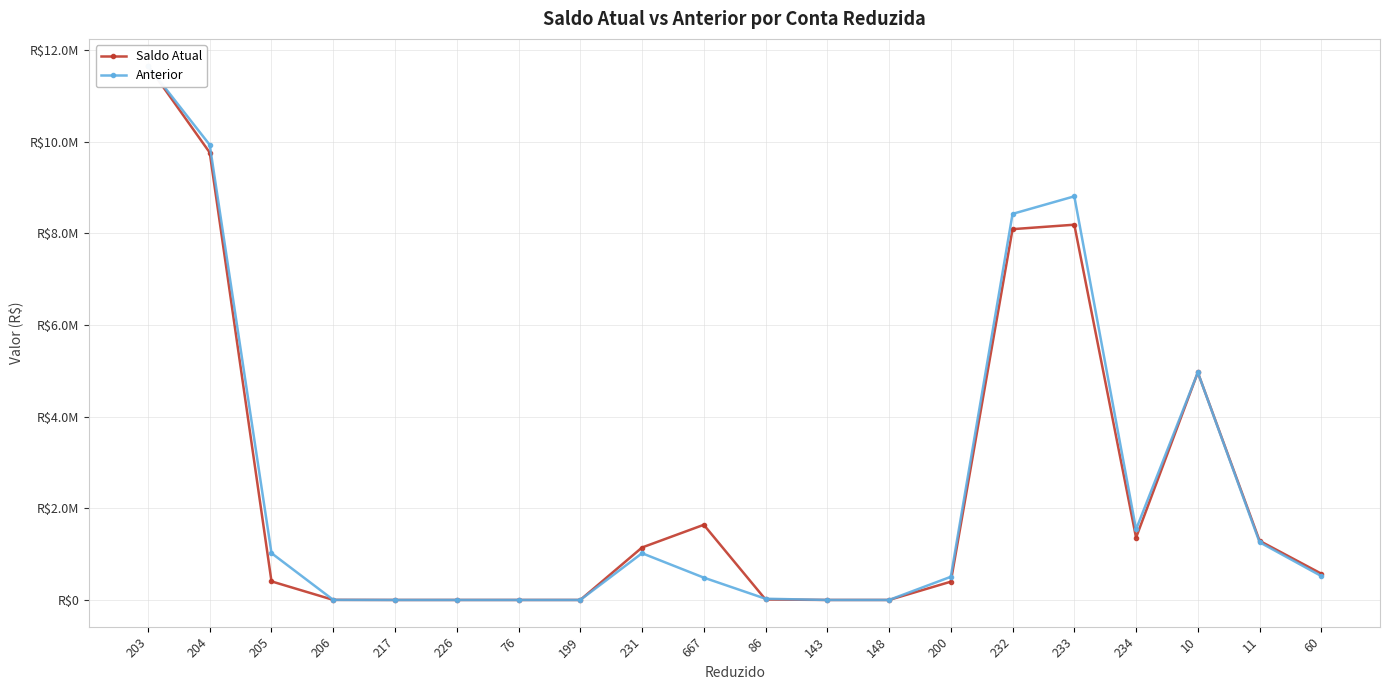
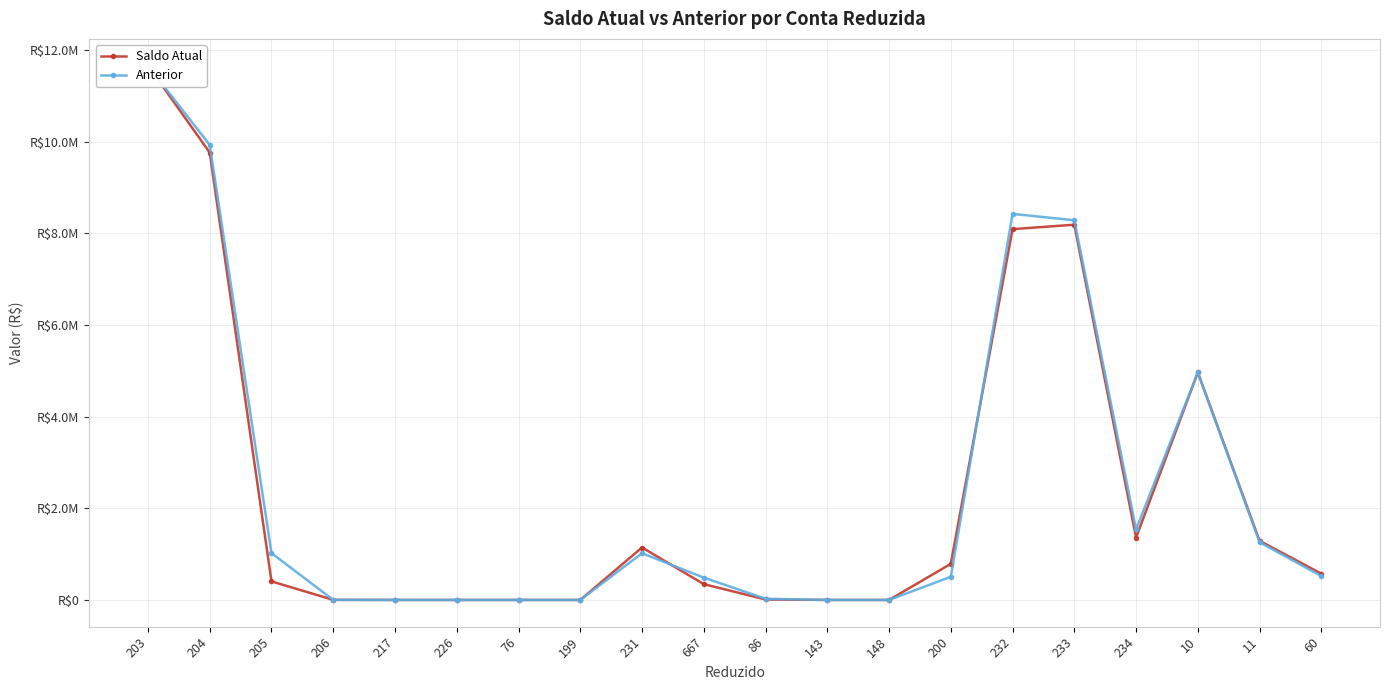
Saldo Atual, 667: R$1600000 -> R$300000
Saldo Atual, 200: R$400000 -> R$800000
Anterior, 233: R$8800000 -> R$8300000
